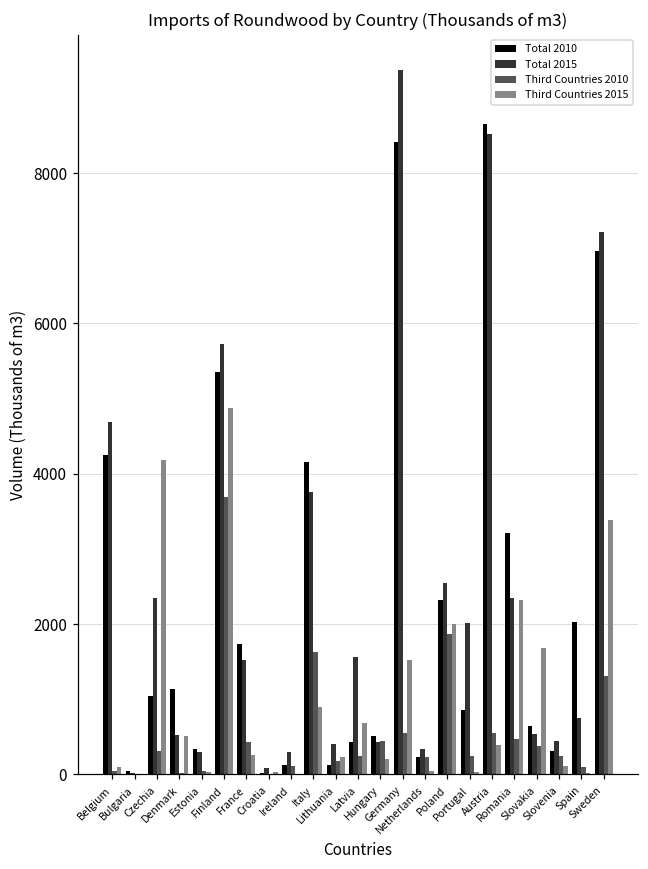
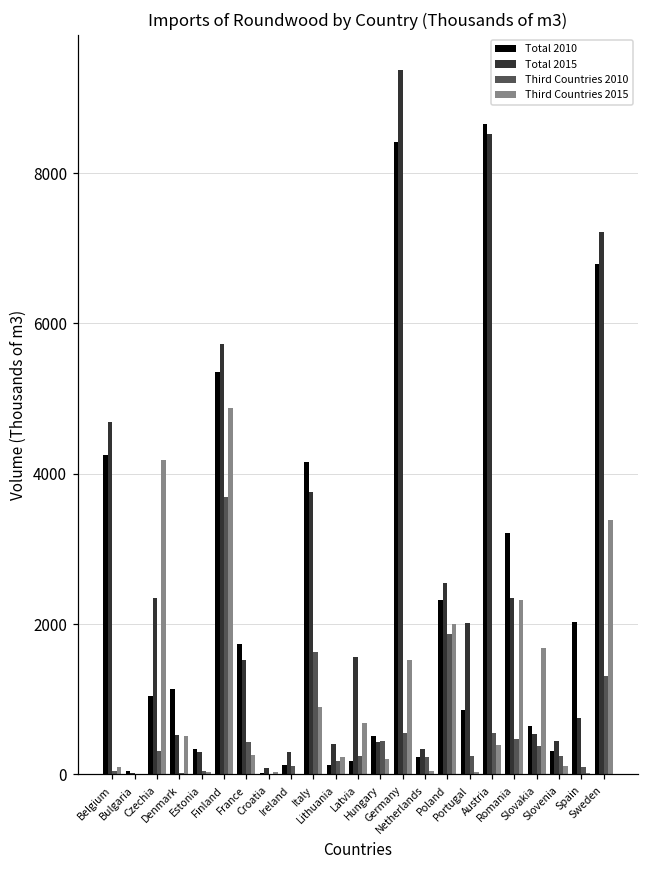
Total 2010, Latvia: 400 -> 200
Total 2010, Sweden: 7000 -> 6800
